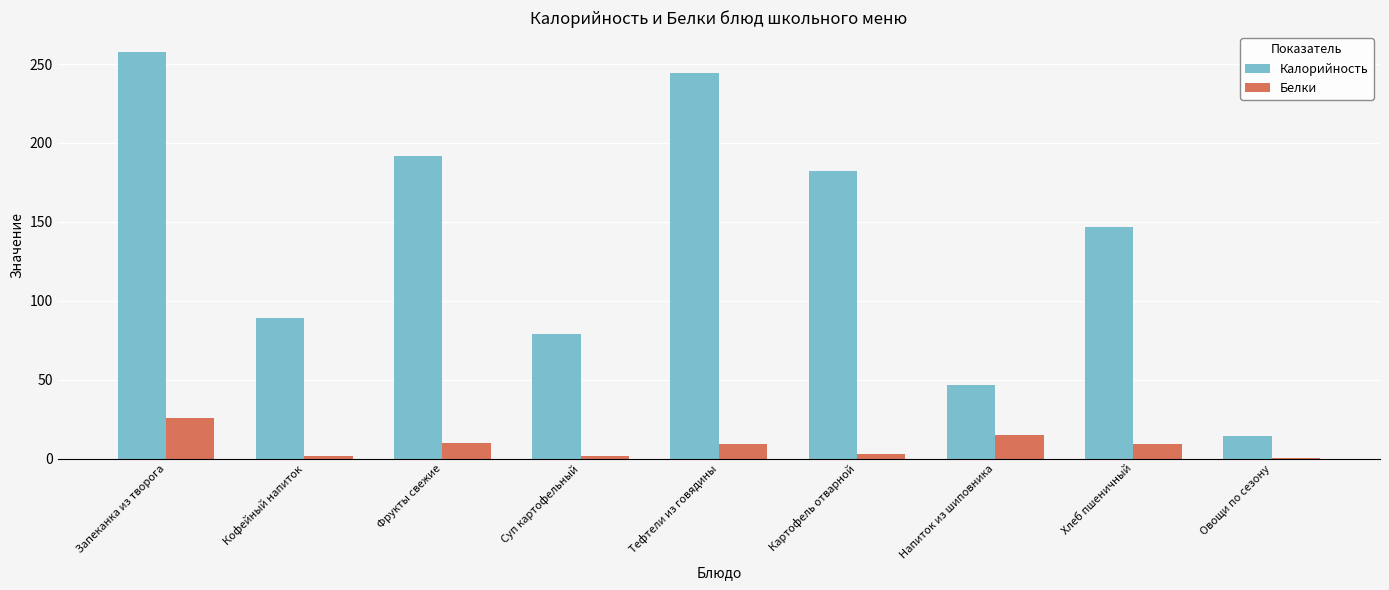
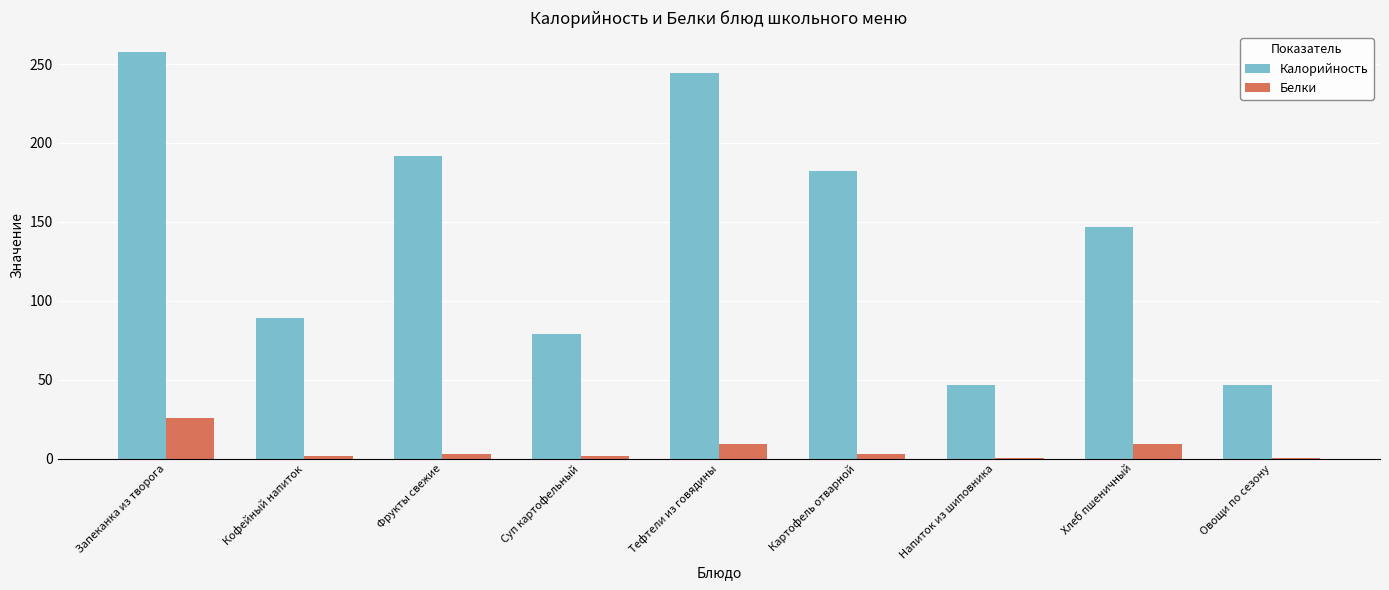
Белки, Фрукты свежие: 10 -> 3
Белки, Напиток из шиповника: 15 -> 1
Калорийность, Овощи по сезону: 14 -> 47
